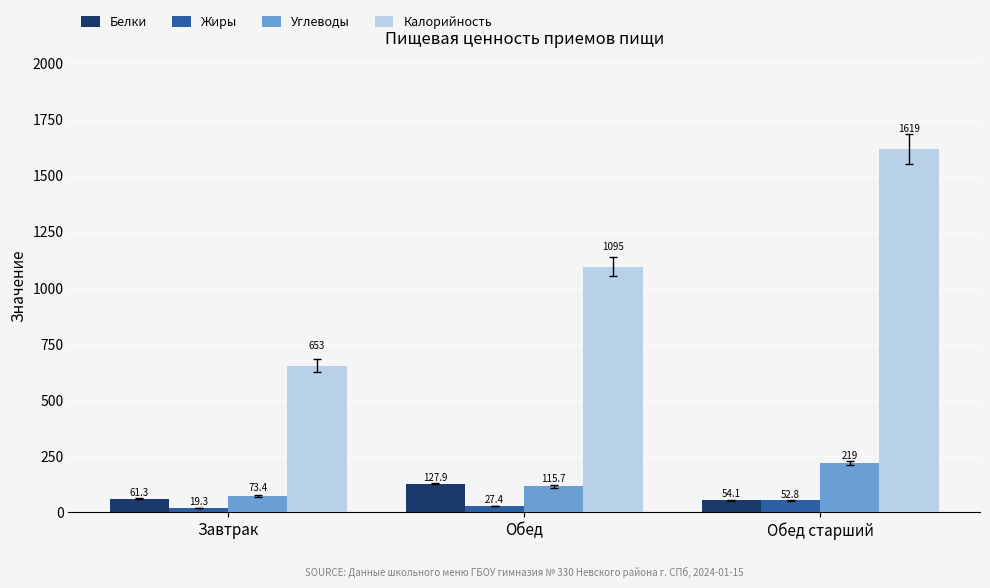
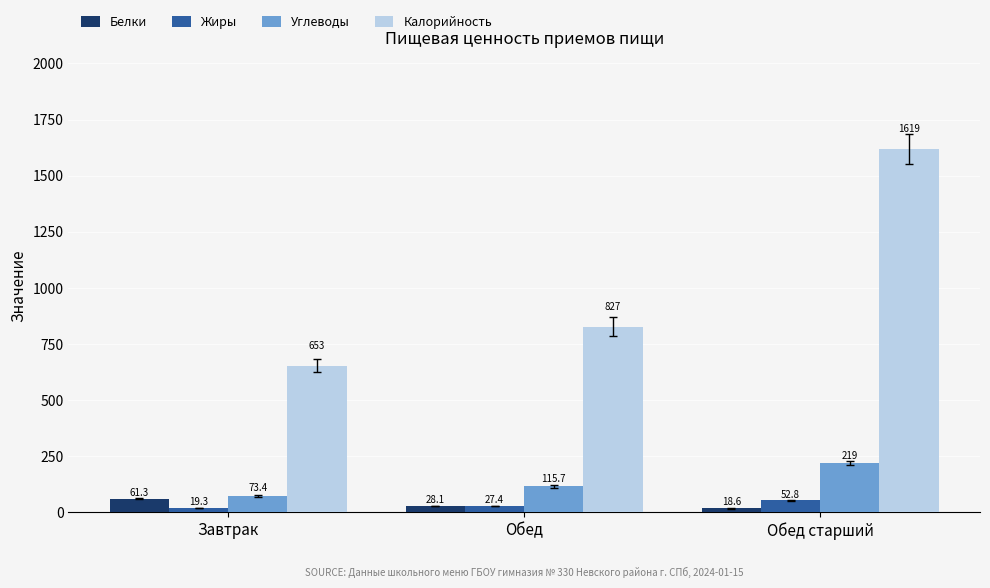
Белки, Обед: 127.9 -> 28.1
Калорийность, Обед: 1095 -> 827
Белки, Обед старший: 54.1 -> 18.6
